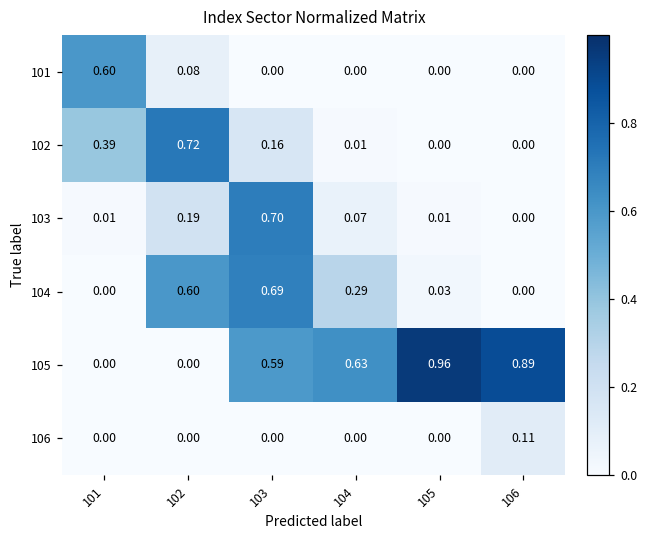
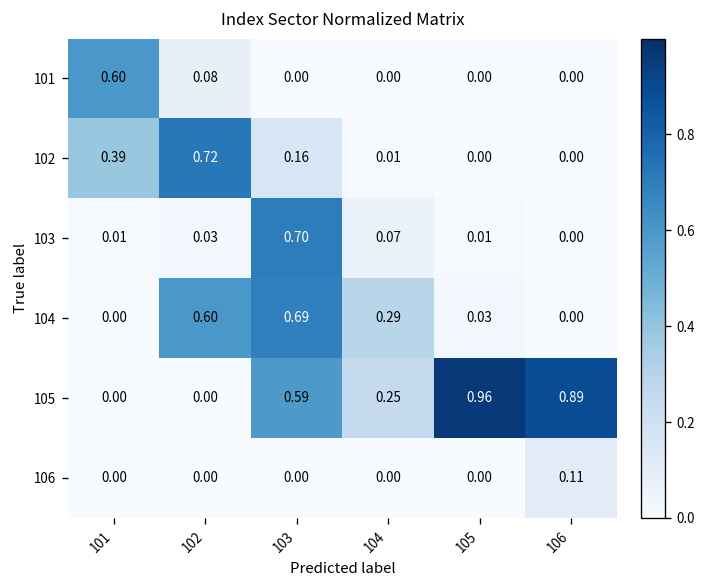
103, 102: 0.19 -> 0.03
105, 104: 0.63 -> 0.25
